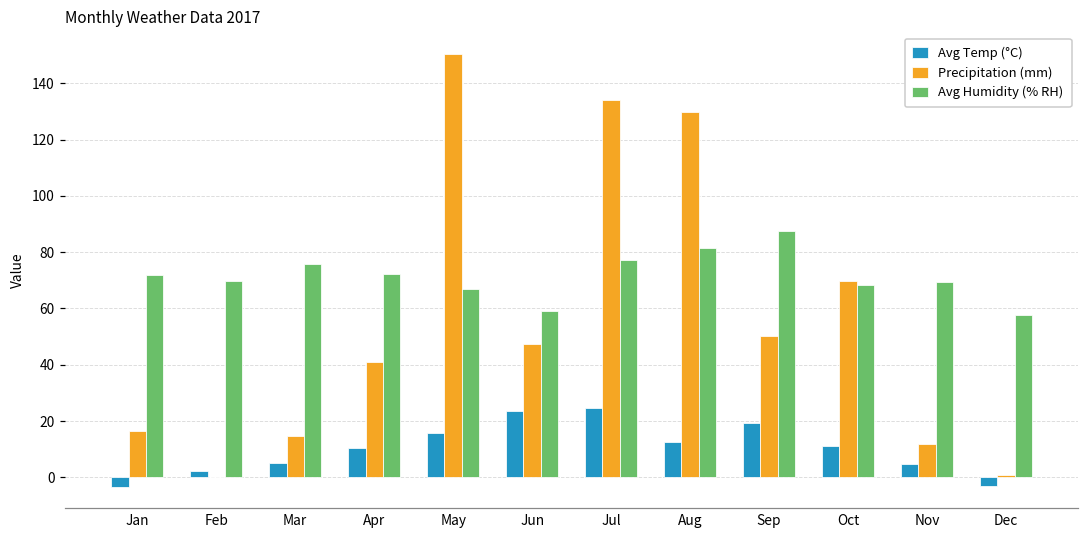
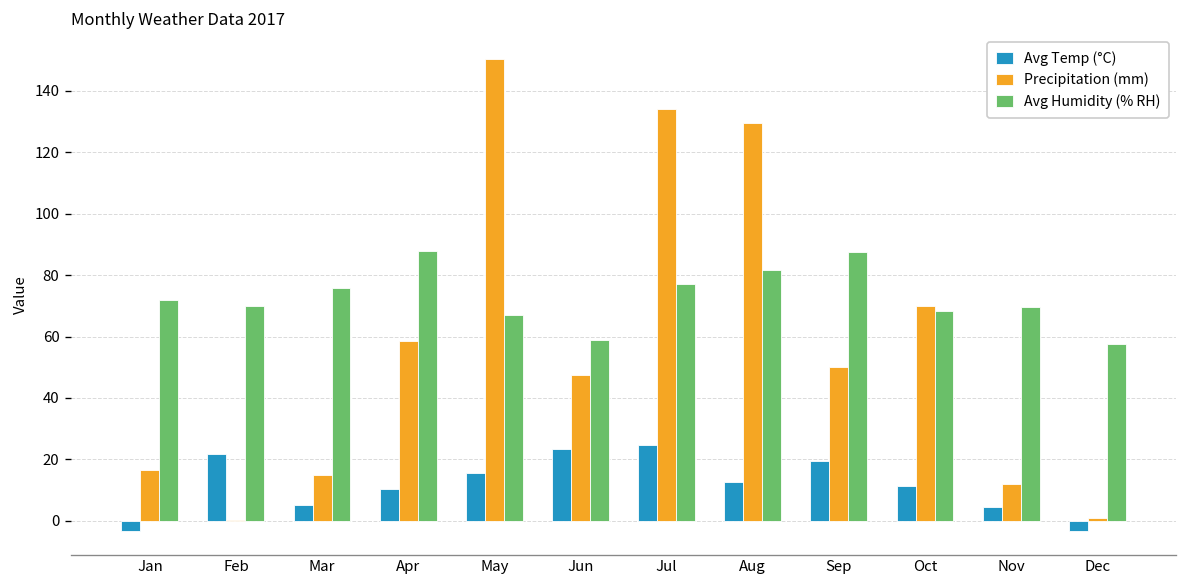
Avg Temp (°C), Feb: 2 -> 22
Precipitation (mm), Apr: 41 -> 59
Avg Humidity (% RH), Apr: 72 -> 88
